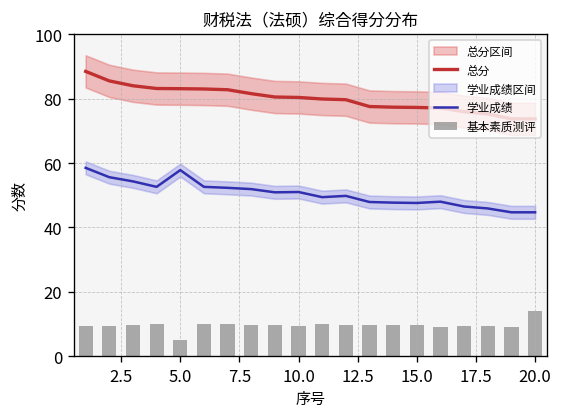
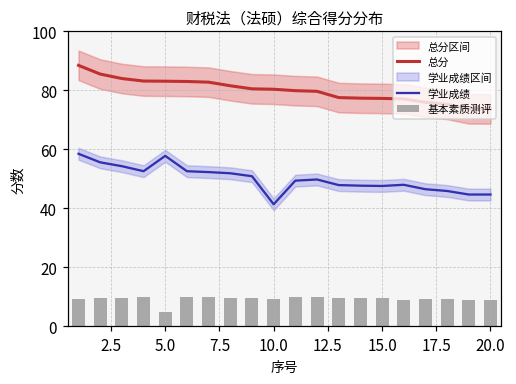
学业成绩, 10.0: 51 -> 41
基本素质测评, 20.0: 14 -> 9
